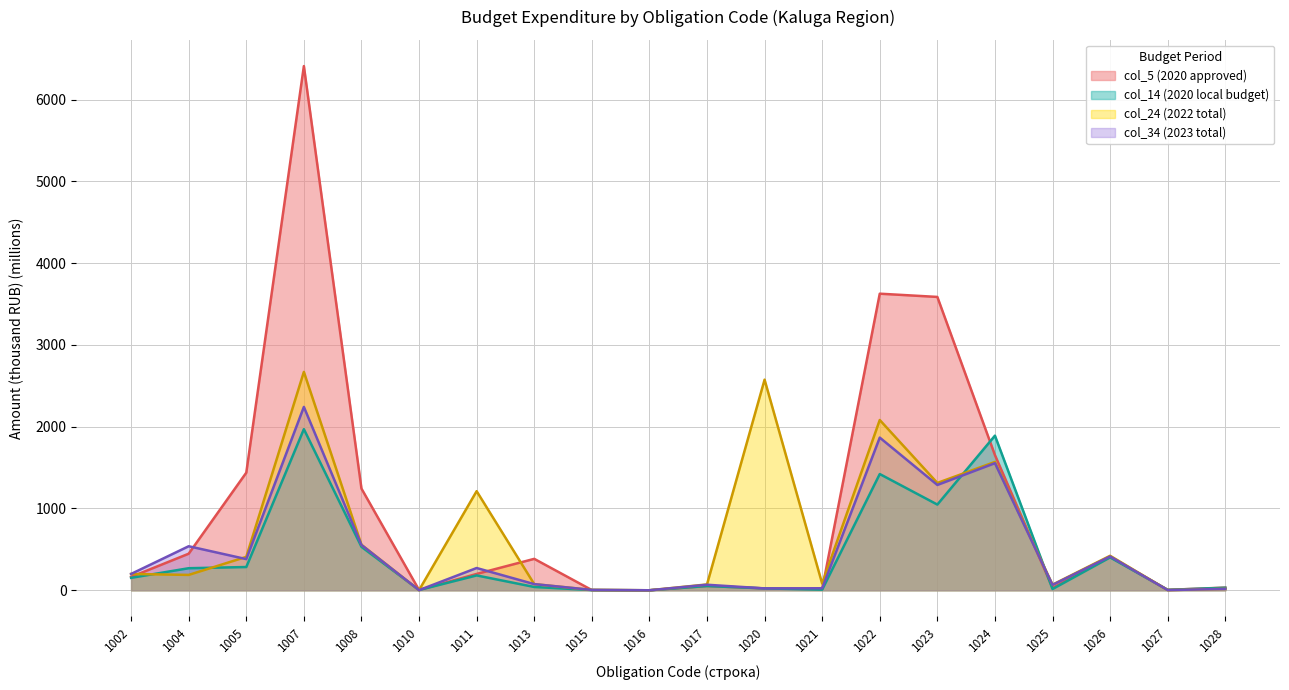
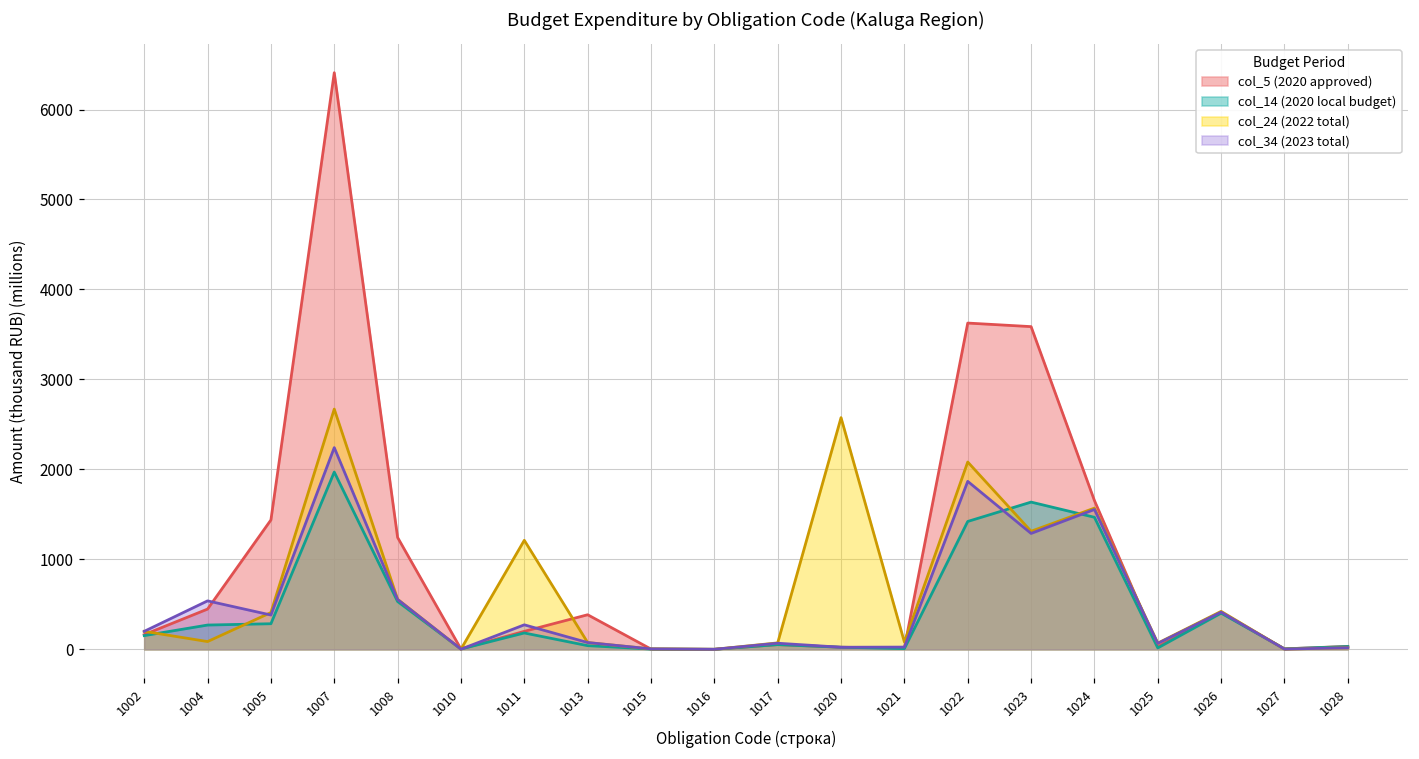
col_24 (2022 total), 1004: 200 -> 100
col_14 (2020 local budget), 1023: 1000 -> 1600
col_14 (2020 local budget), 1024: 1900 -> 1500
